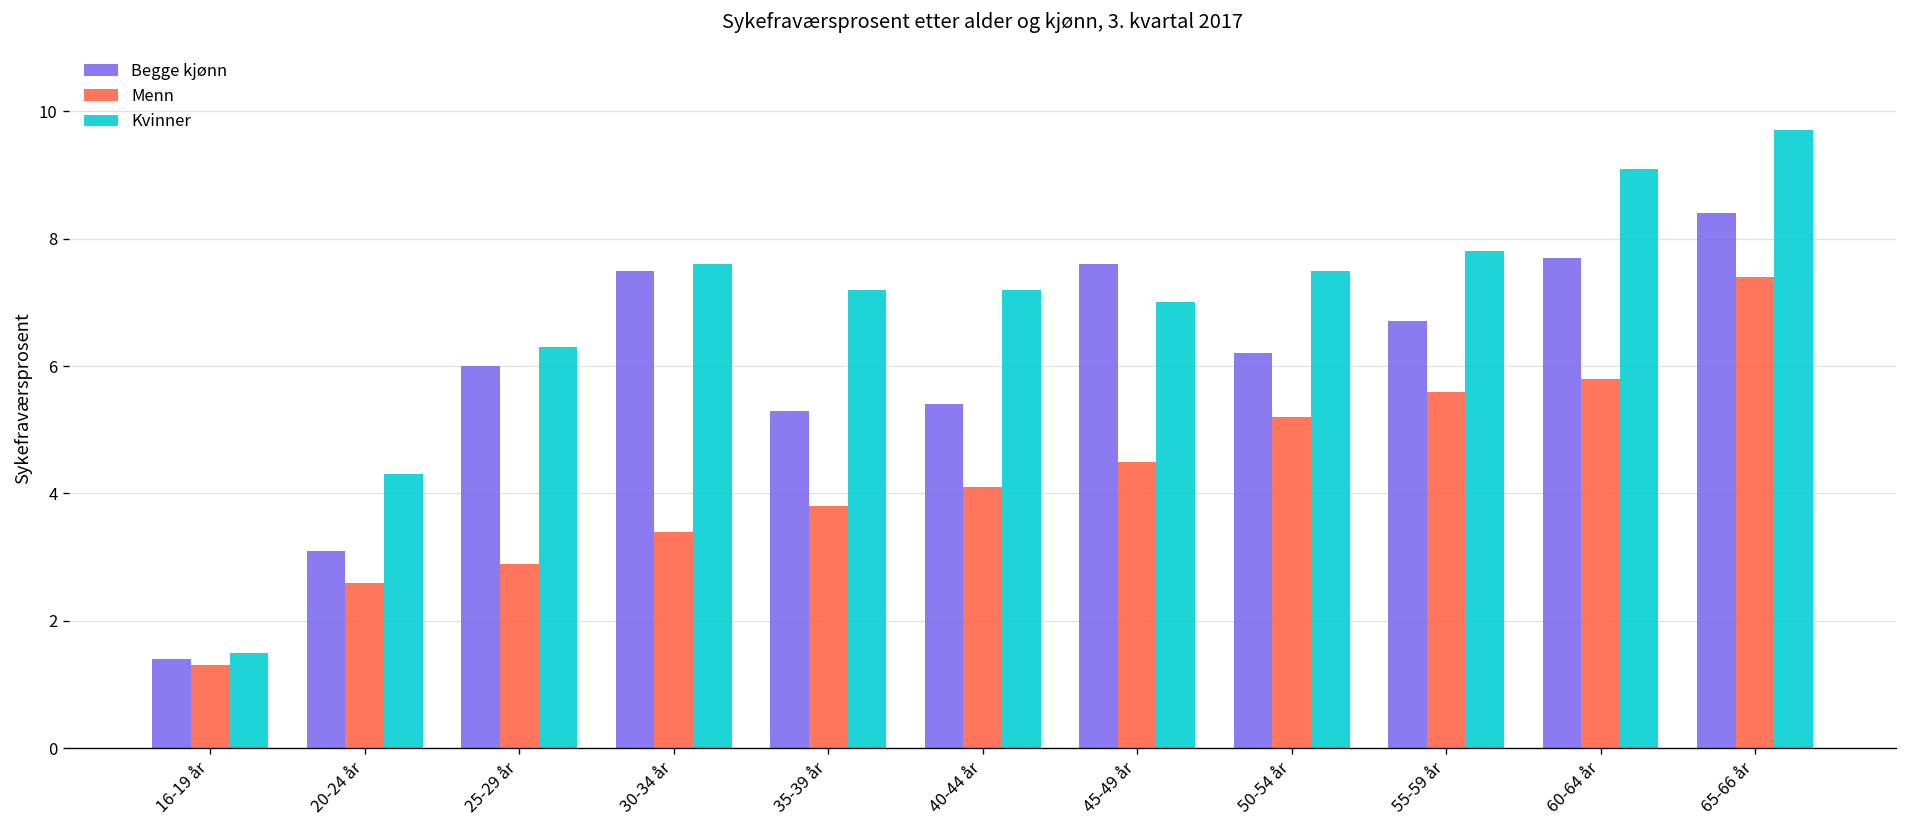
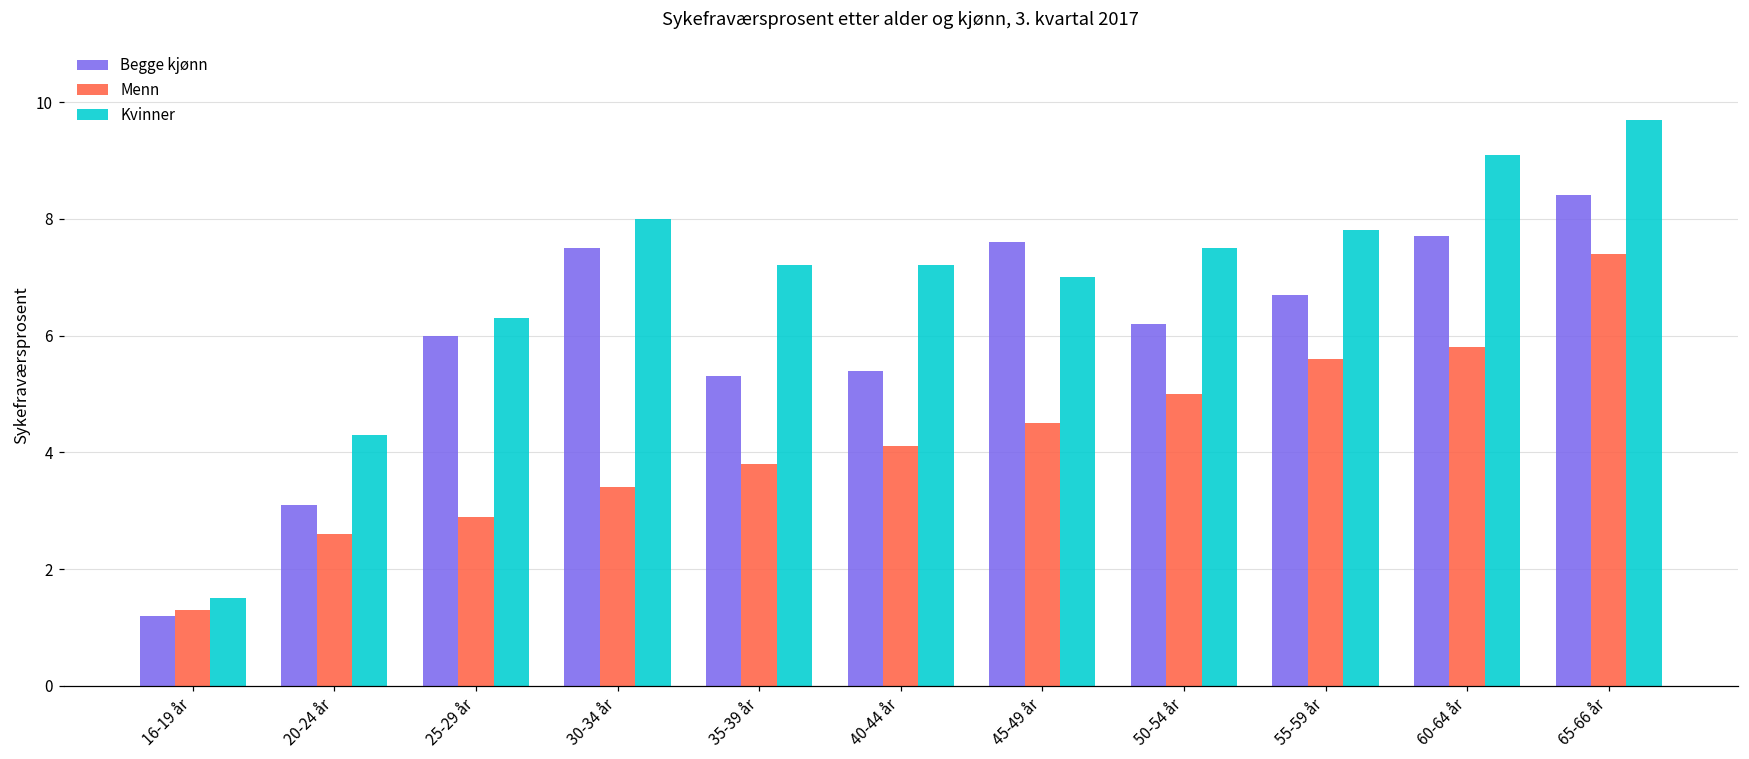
Begge kjønn, 16-19 år: 1.4 -> 1.2
Kvinner, 30-34 år: 7.6 -> 8.0
Menn, 50-54 år: 5.2 -> 5.0
